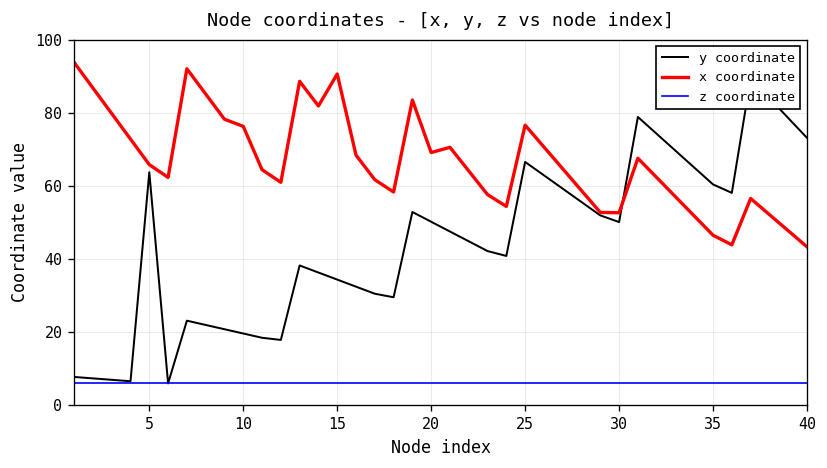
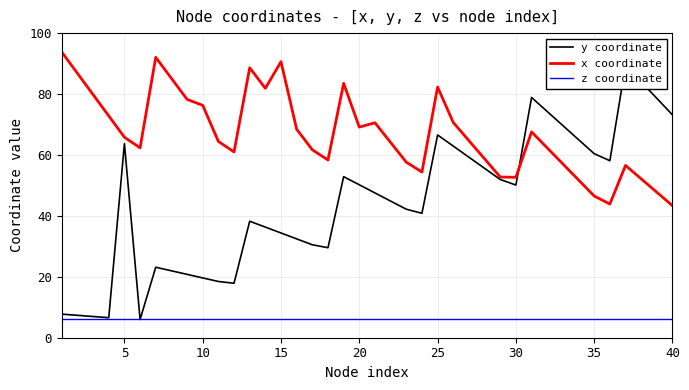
x coordinate, 25: 77 -> 82
